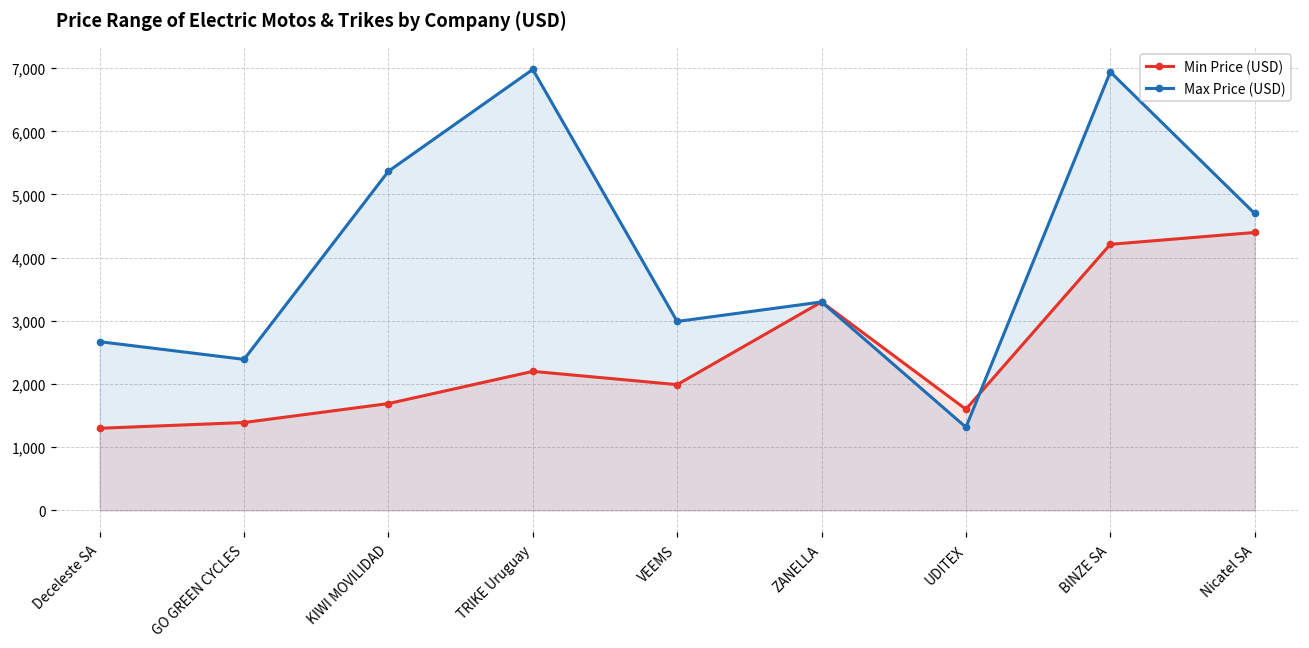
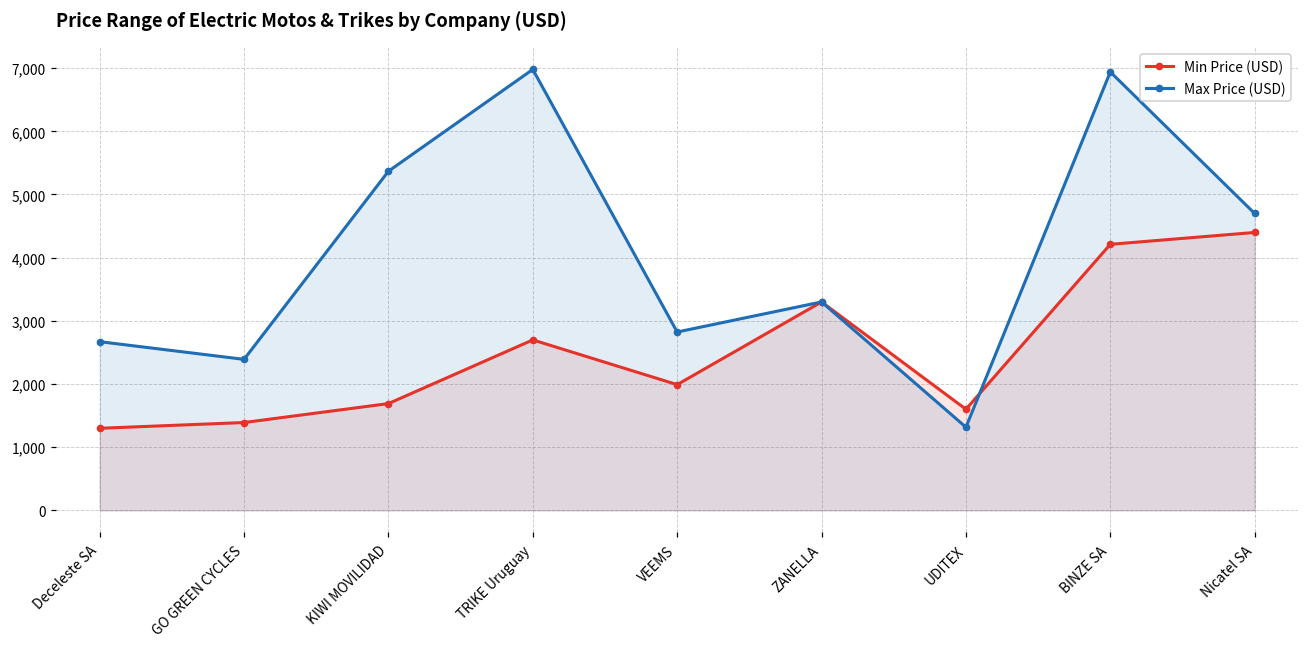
Min Price (USD), TRIKE Uruguay: 2,200 -> 2,700
Max Price (USD), VEEMS: 3,000 -> 2,800
